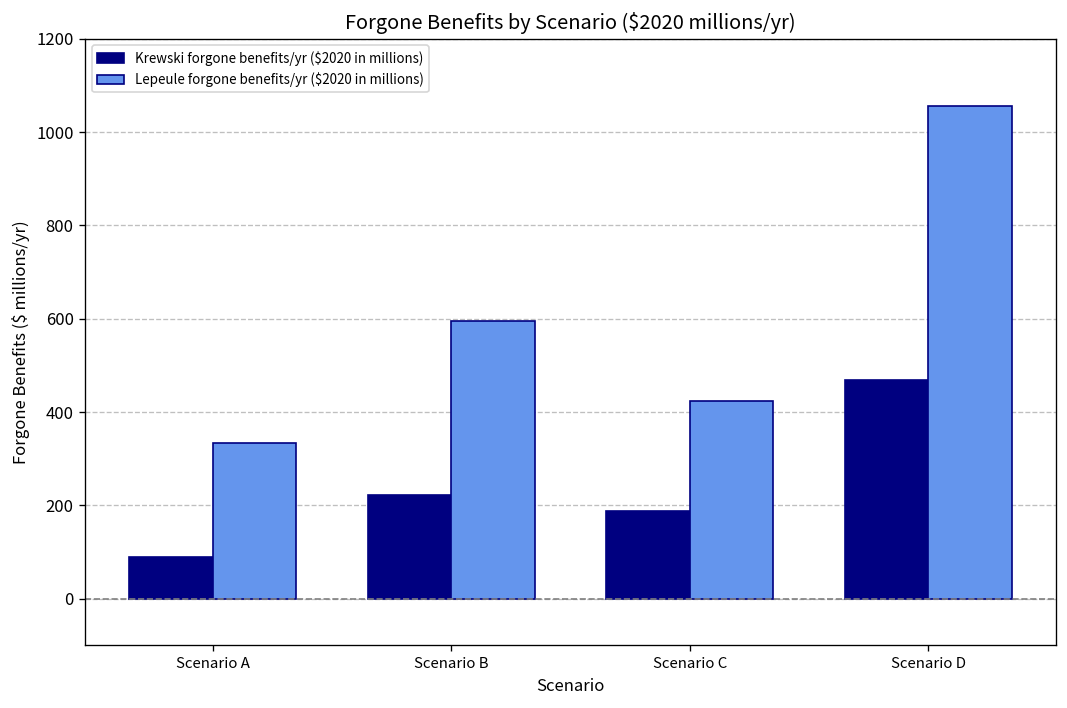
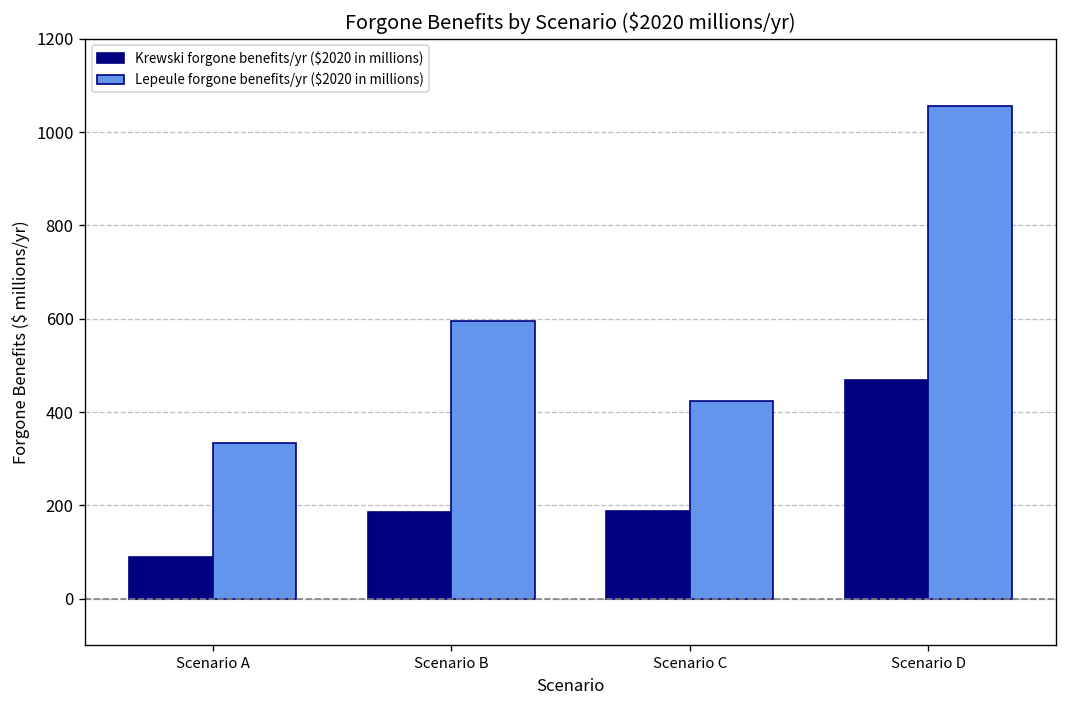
Krewski forgone benefits/yr ($2020 in millions), Scenario B: 220 -> 190
